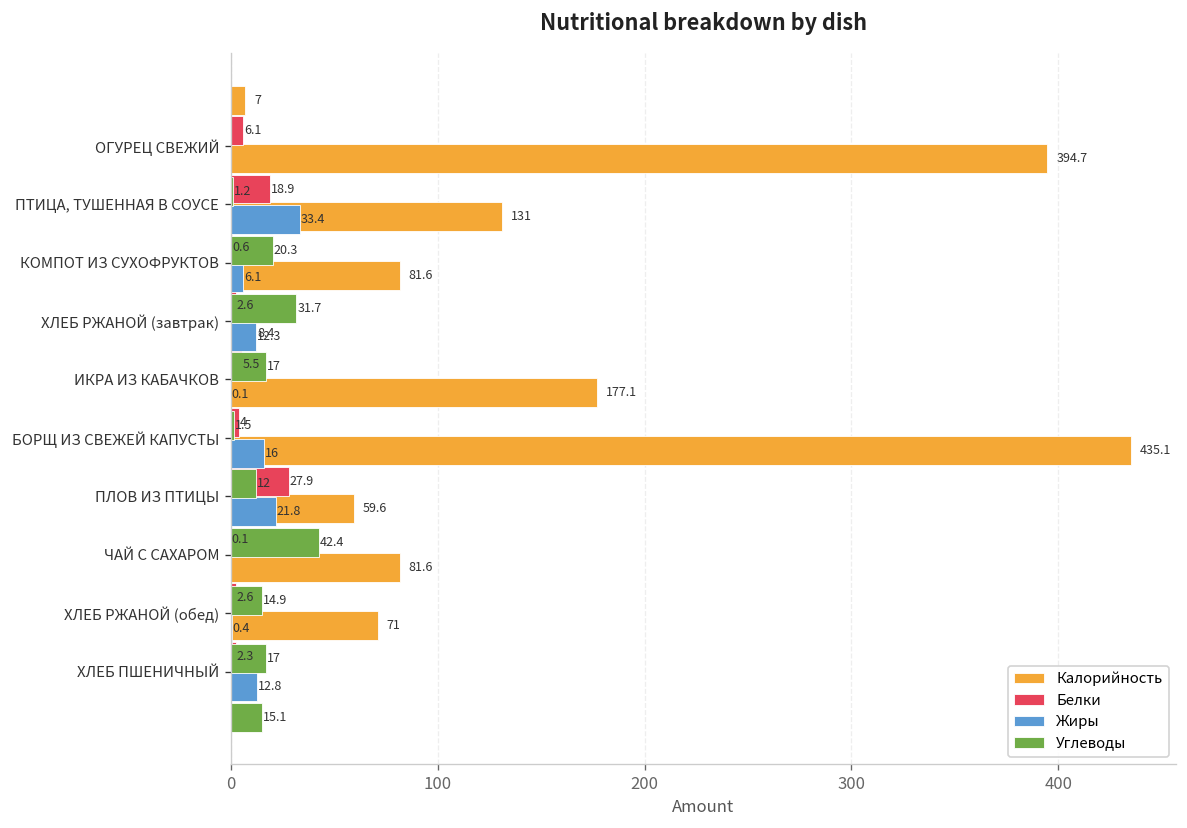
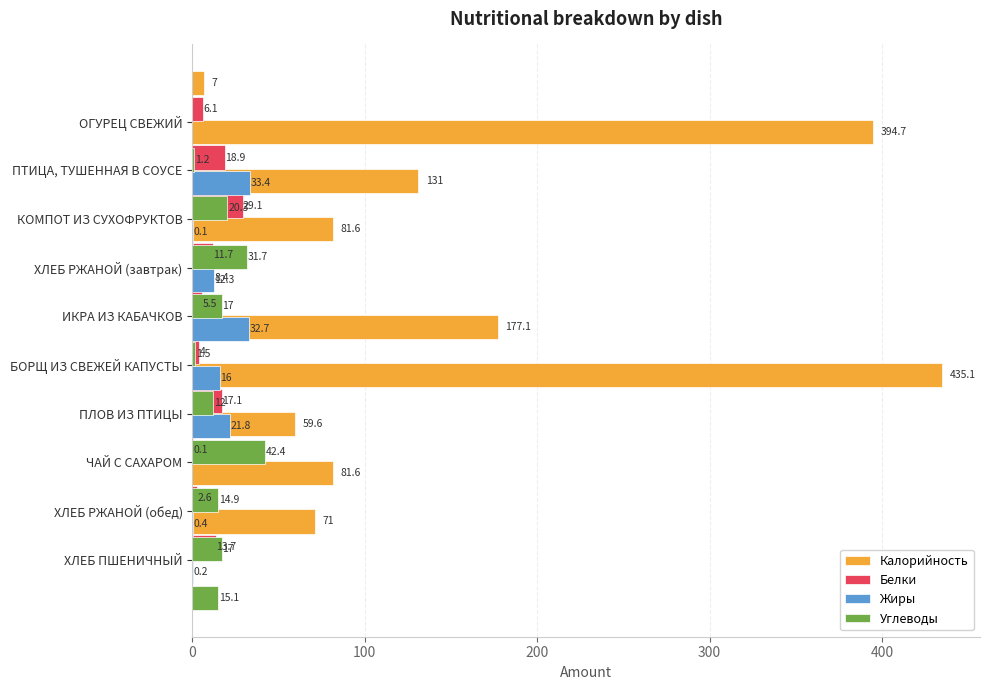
Белки, КОМПОТ ИЗ СУХОФРУКТОВ: 0.6 -> 29.1
Жиры, КОМПОТ ИЗ СУХОФРУКТОВ: 6.1 -> 0.1
Белки, ХЛЕБ РЖАНОЙ (завтрак): 2.6 -> 11.7
Жиры, ИКРА ИЗ КАБАЧКОВ: 0.1 -> 32.7
Белки, ПЛОВ ИЗ ПТИЦЫ: 27.9 -> 17.1
Белки, ХЛЕБ ПШЕНИЧНЫЙ: 2.3 -> 13.7
Жиры, ХЛЕБ ПШЕНИЧНЫЙ: 12.8 -> 0.2
